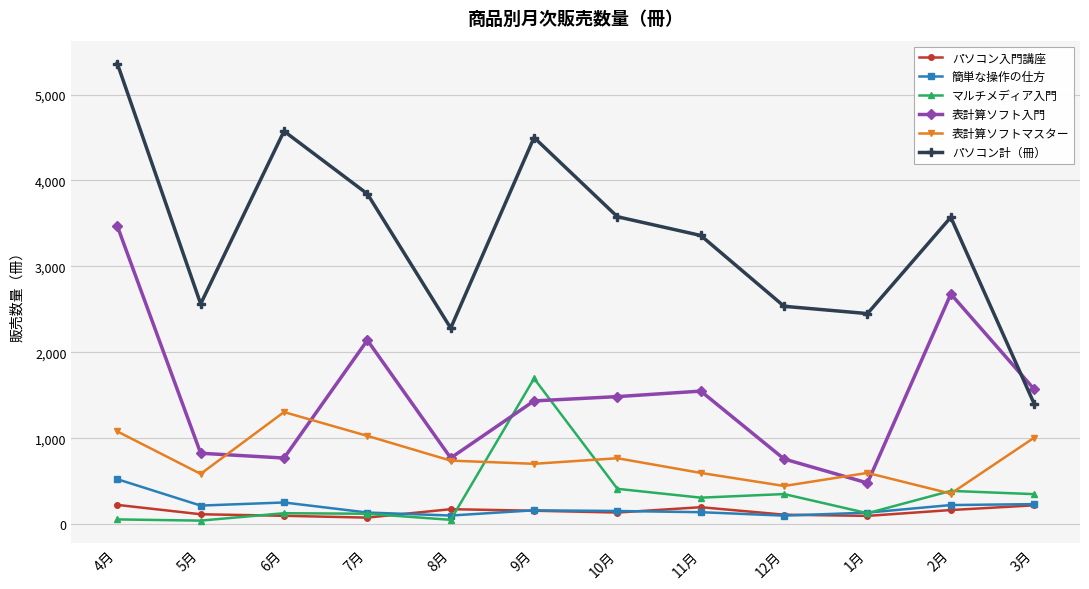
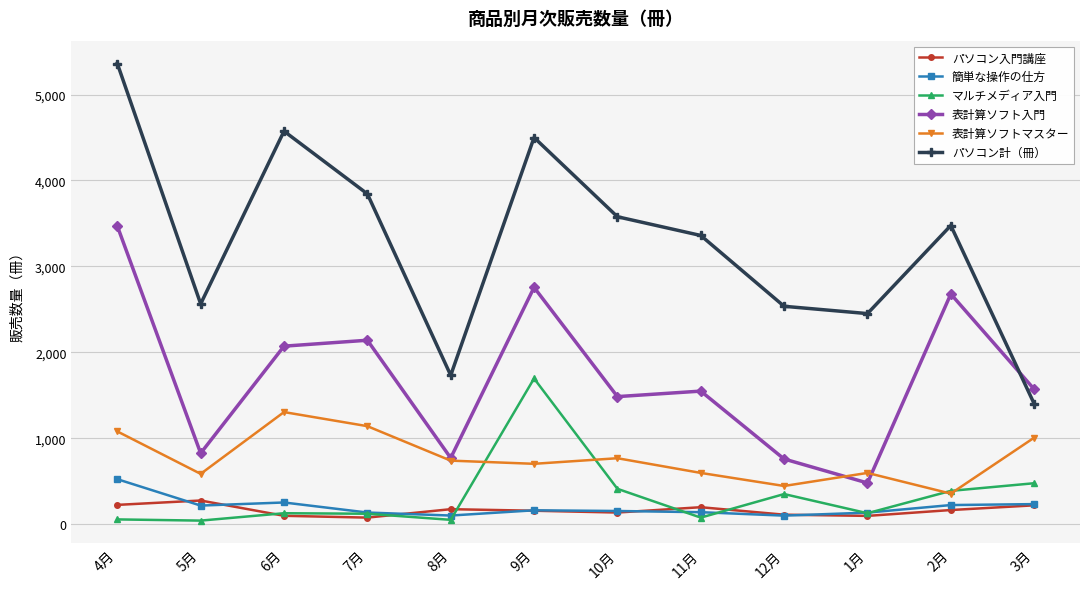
パソコン入門講座, 5月: 100 -> 300
表計算ソフト入門, 6月: 800 -> 2,100
表計算ソフトマスター, 7月: 1,000 -> 1,100
パソコン計（冊）, 8月: 2,300 -> 1,700
表計算ソフト入門, 9月: 1,400 -> 2,800
マルチメディア入門, 11月: 300 -> 100
パソコン計（冊）, 2月: 3,600 -> 3,500
マルチメディア入門, 3月: 400 -> 500
